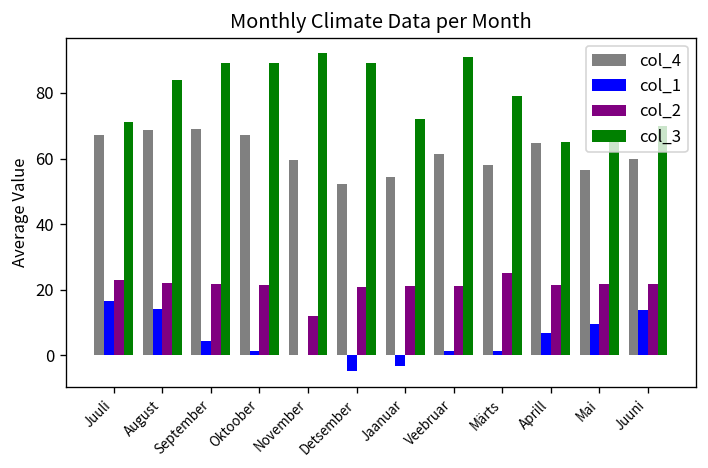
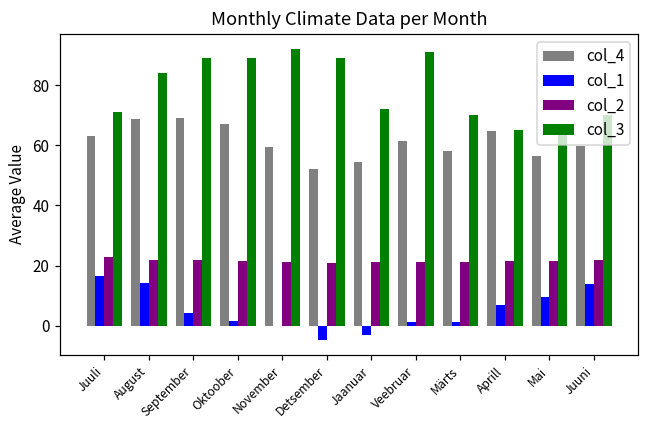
col_4, Juuli: 67 -> 63
col_2, November: 12 -> 21
col_2, Märts: 25 -> 21
col_3, Märts: 79 -> 70
